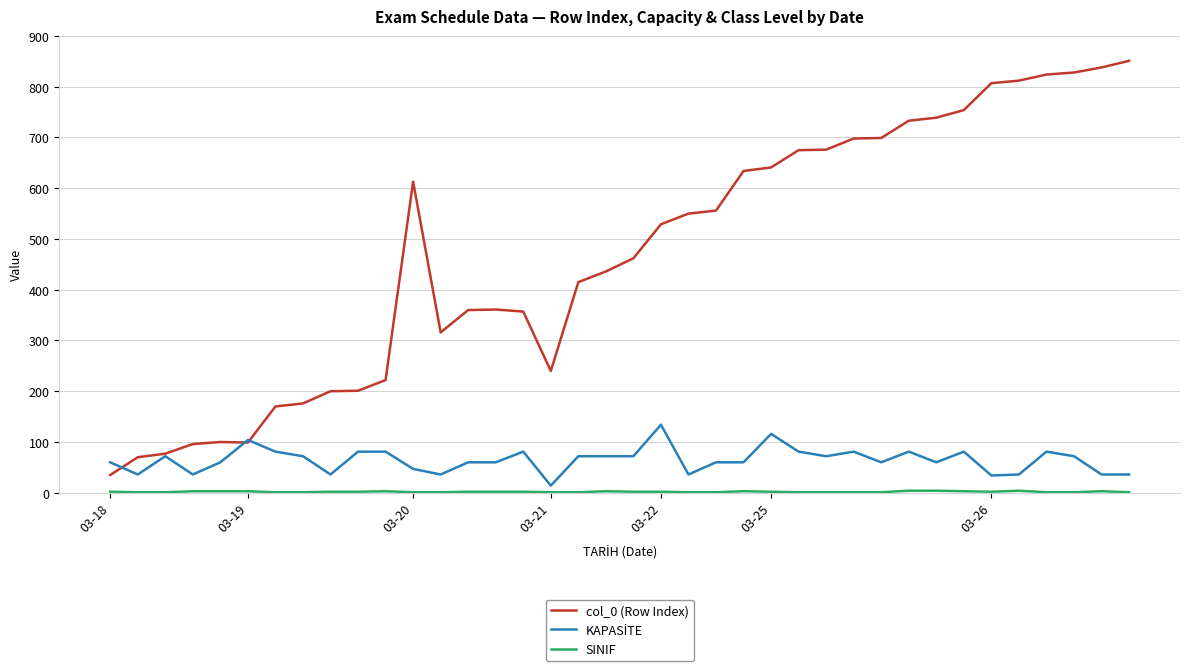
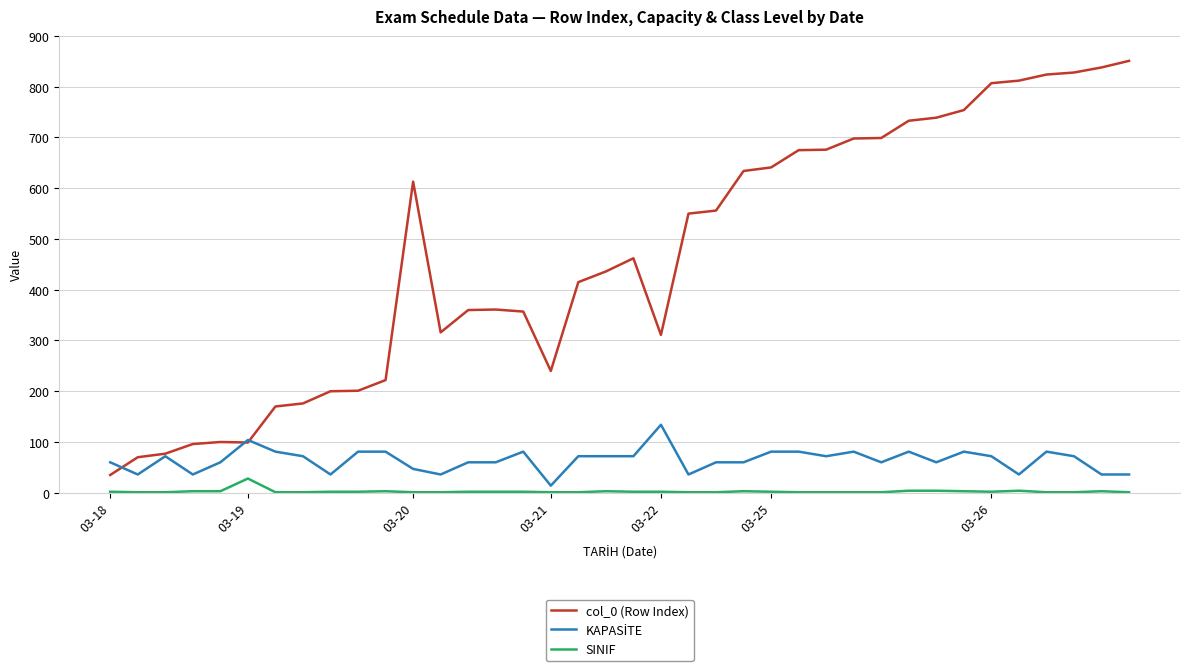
SINIF, 03-19: 0 -> 30
col_0 (Row Index), 03-22: 530 -> 310
KAPASİTE, 03-25: 120 -> 80
KAPASİTE, 03-26: 30 -> 70
